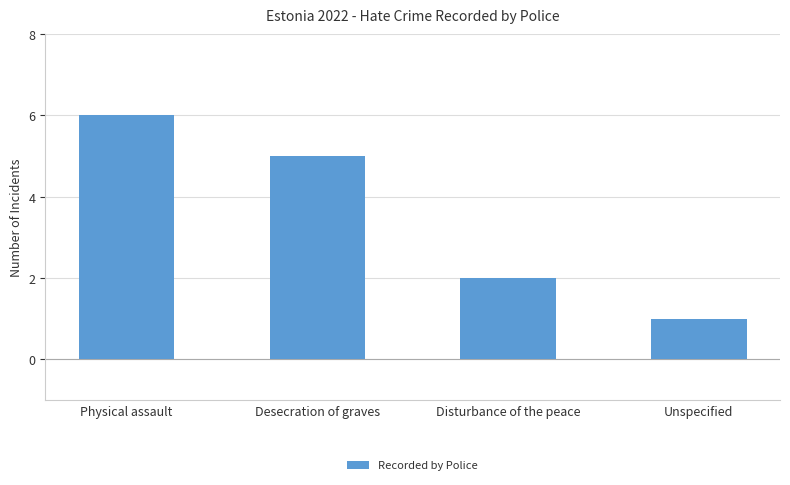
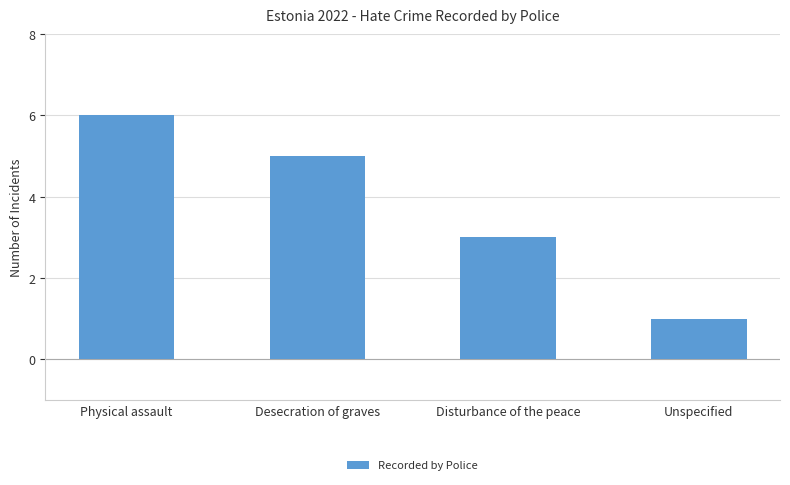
Disturbance of the peace: 2 -> 3
